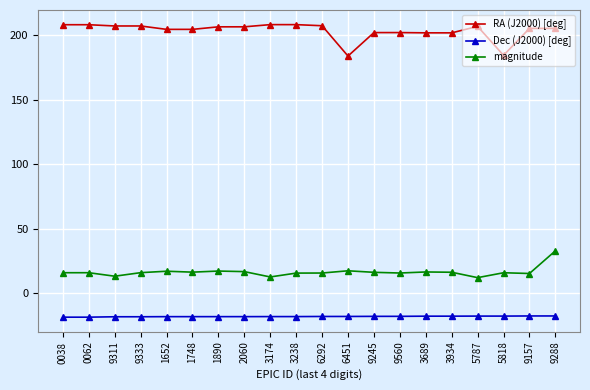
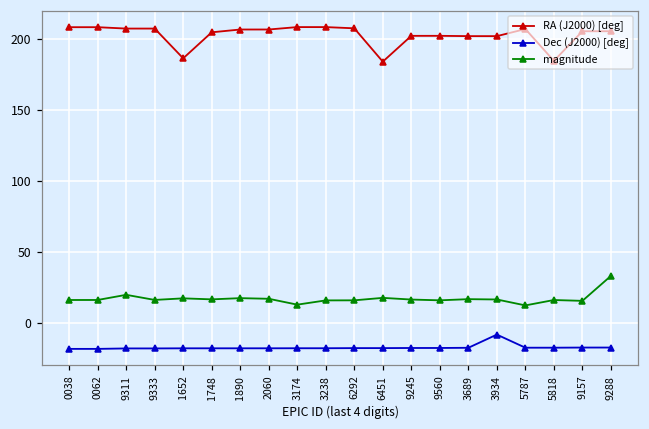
magnitude, 9311: 13 -> 20
RA (J2000) [deg], 1652: 205 -> 186
Dec (J2000) [deg], 3934: -18 -> -8
